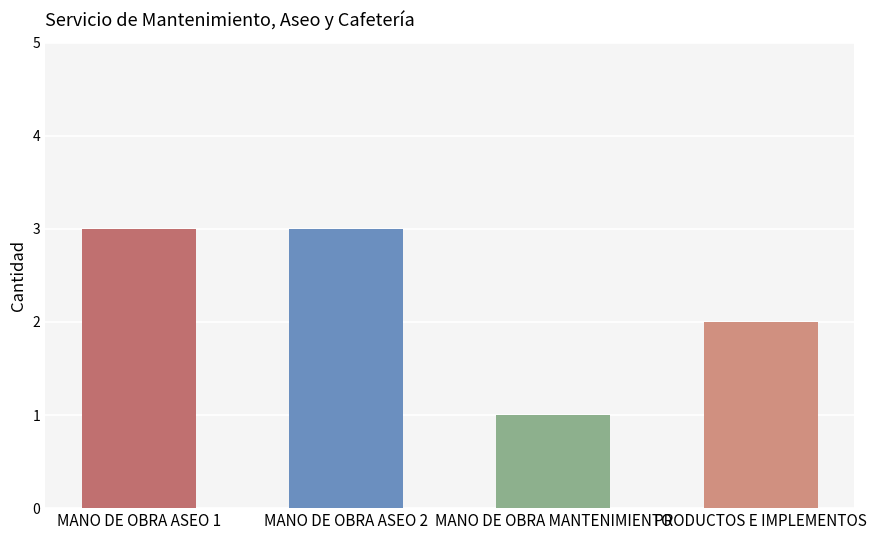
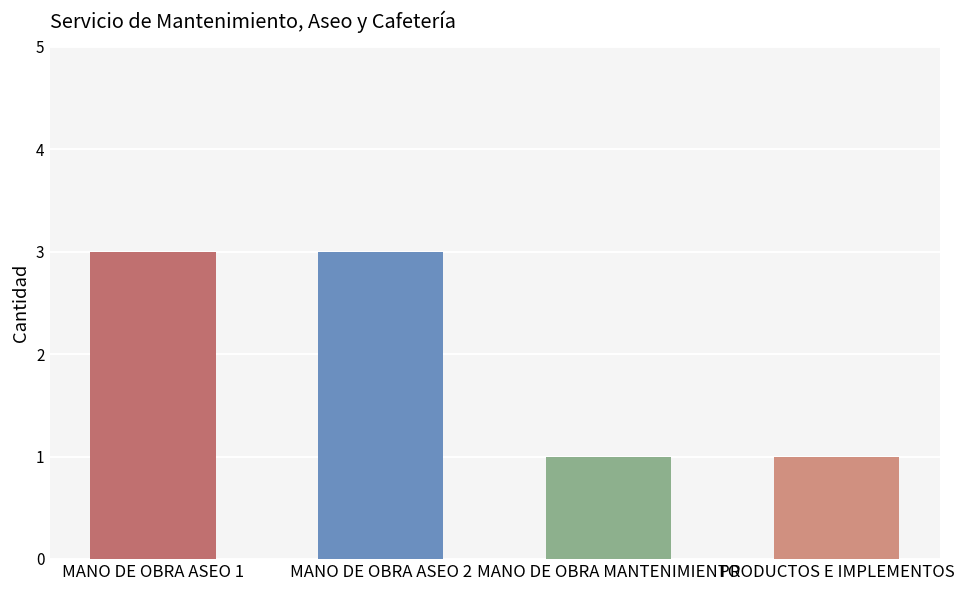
PRODUCTOS E IMPLEMENTOS: 2 -> 1
